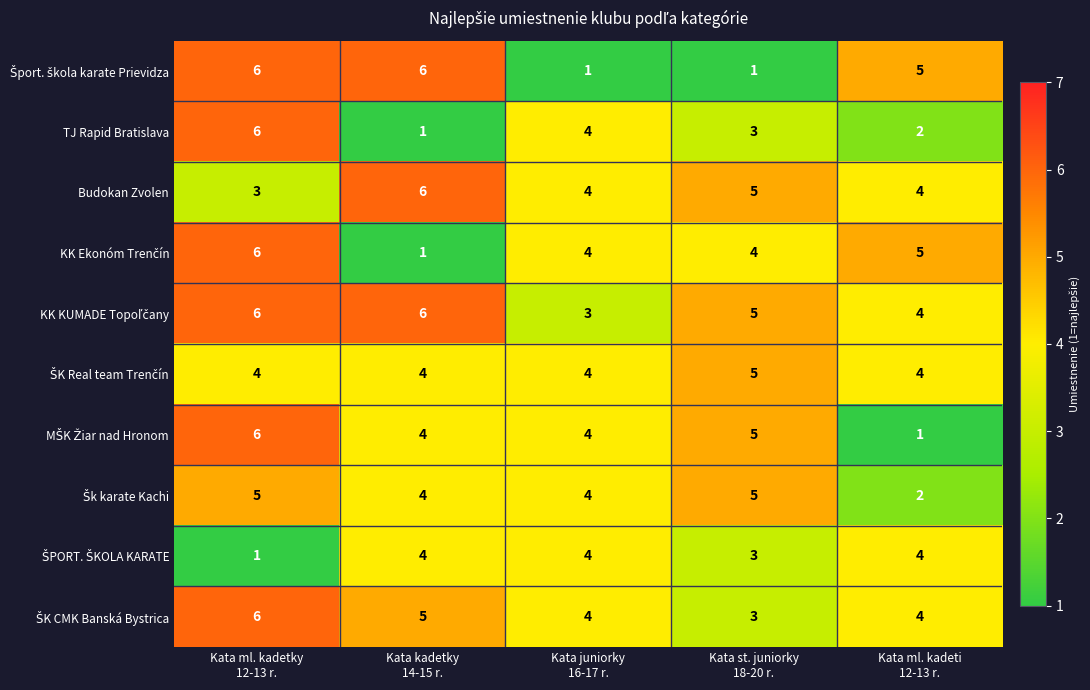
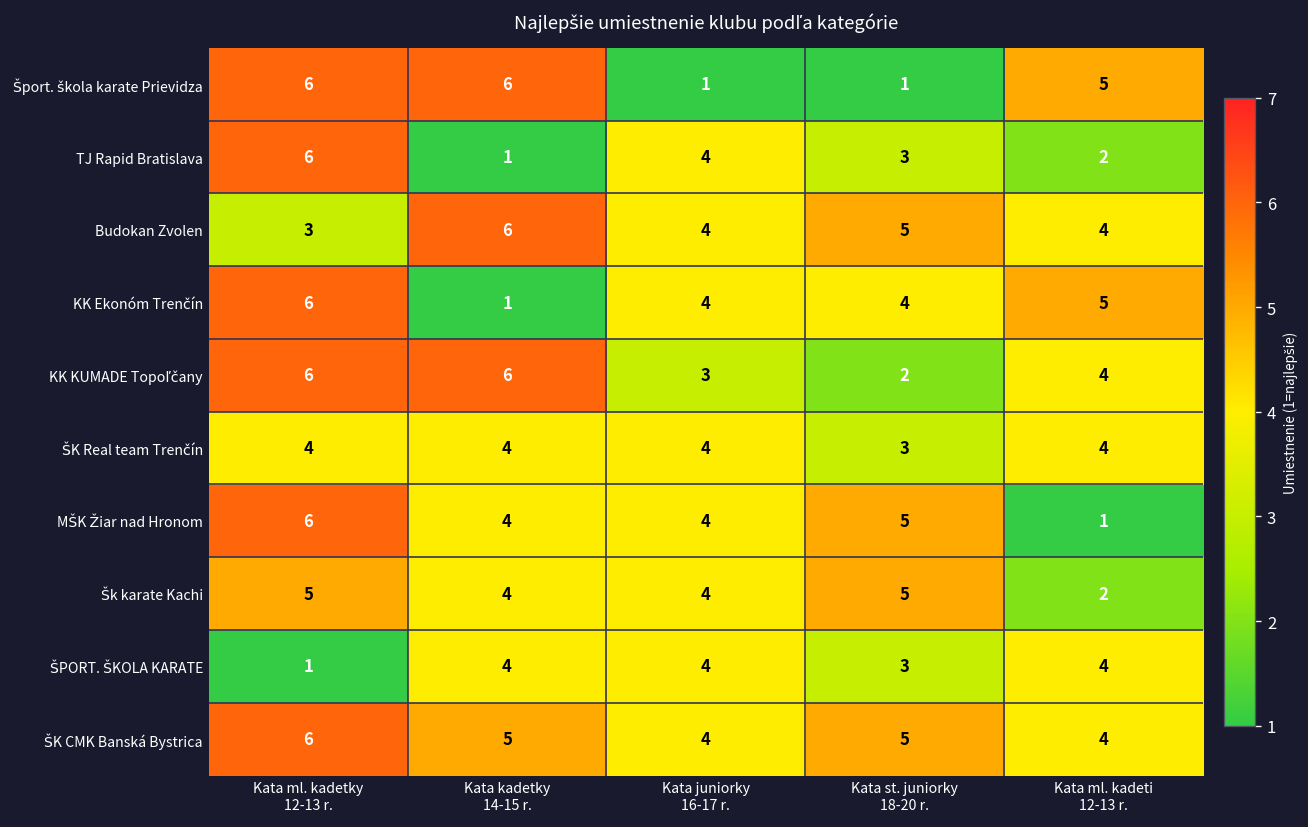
KK KUMADE Topoľčany, Kata st. juniorky 18-20 r.: 5 -> 2
ŠK Real team Trenčín, Kata st. juniorky 18-20 r.: 5 -> 3
ŠK CMK Banská Bystrica, Kata st. juniorky 18-20 r.: 3 -> 5
